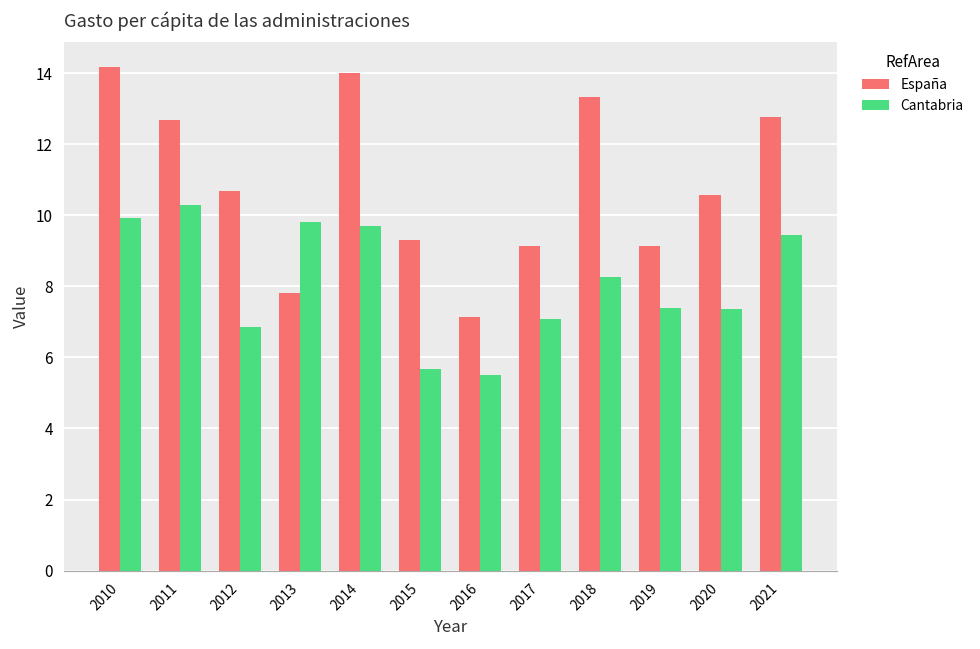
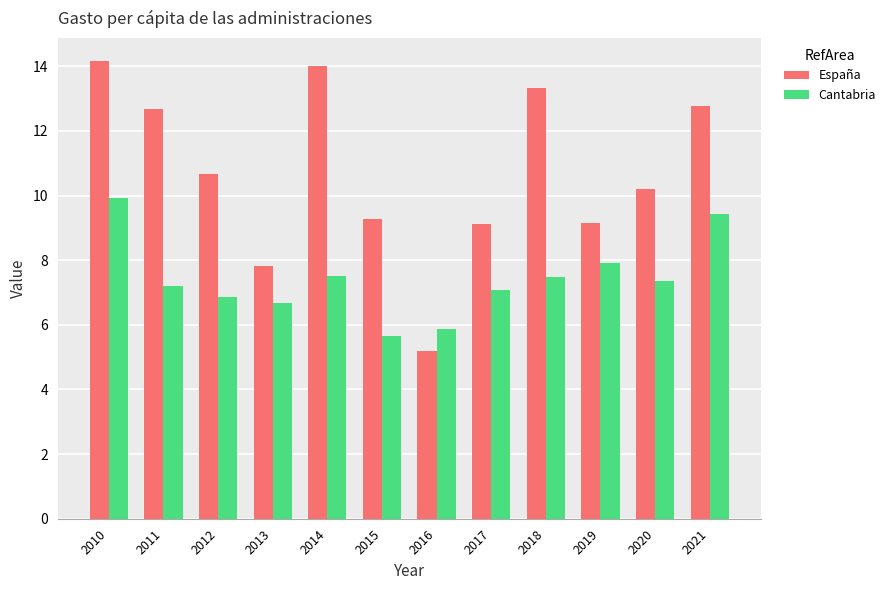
Cantabria, 2011: 10.3 -> 7.2
Cantabria, 2013: 9.8 -> 6.7
Cantabria, 2014: 9.7 -> 7.5
España, 2016: 7.1 -> 5.2
Cantabria, 2016: 5.5 -> 5.9
Cantabria, 2018: 8.3 -> 7.5
Cantabria, 2019: 7.4 -> 7.9
España, 2020: 10.6 -> 10.2
